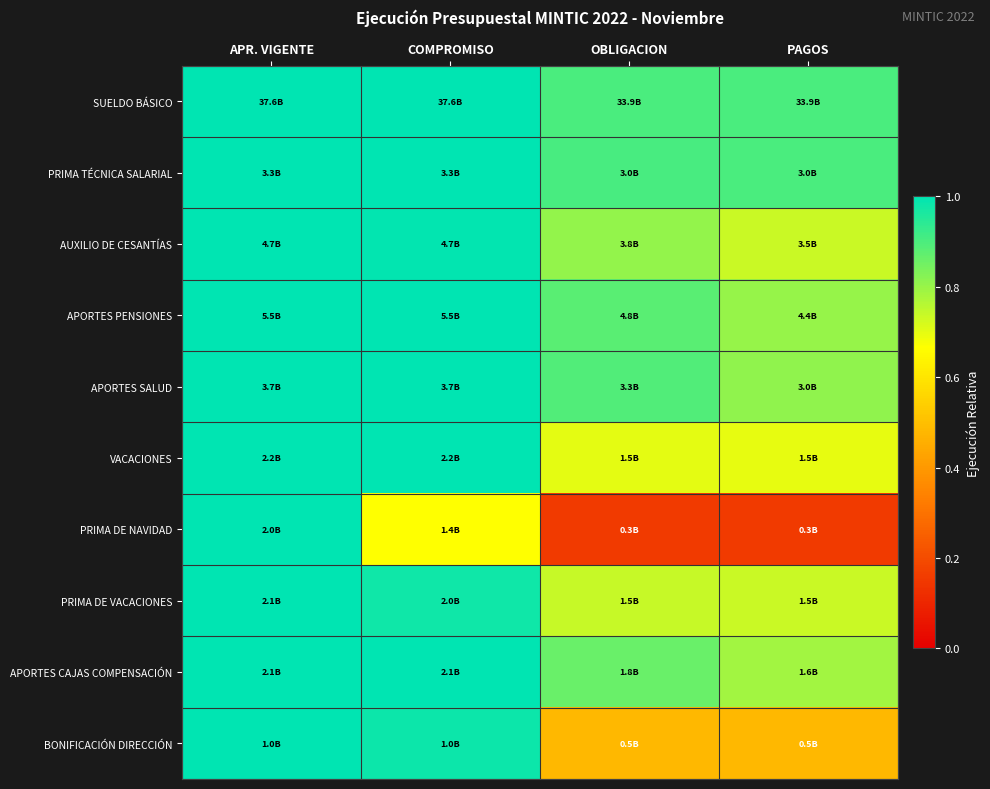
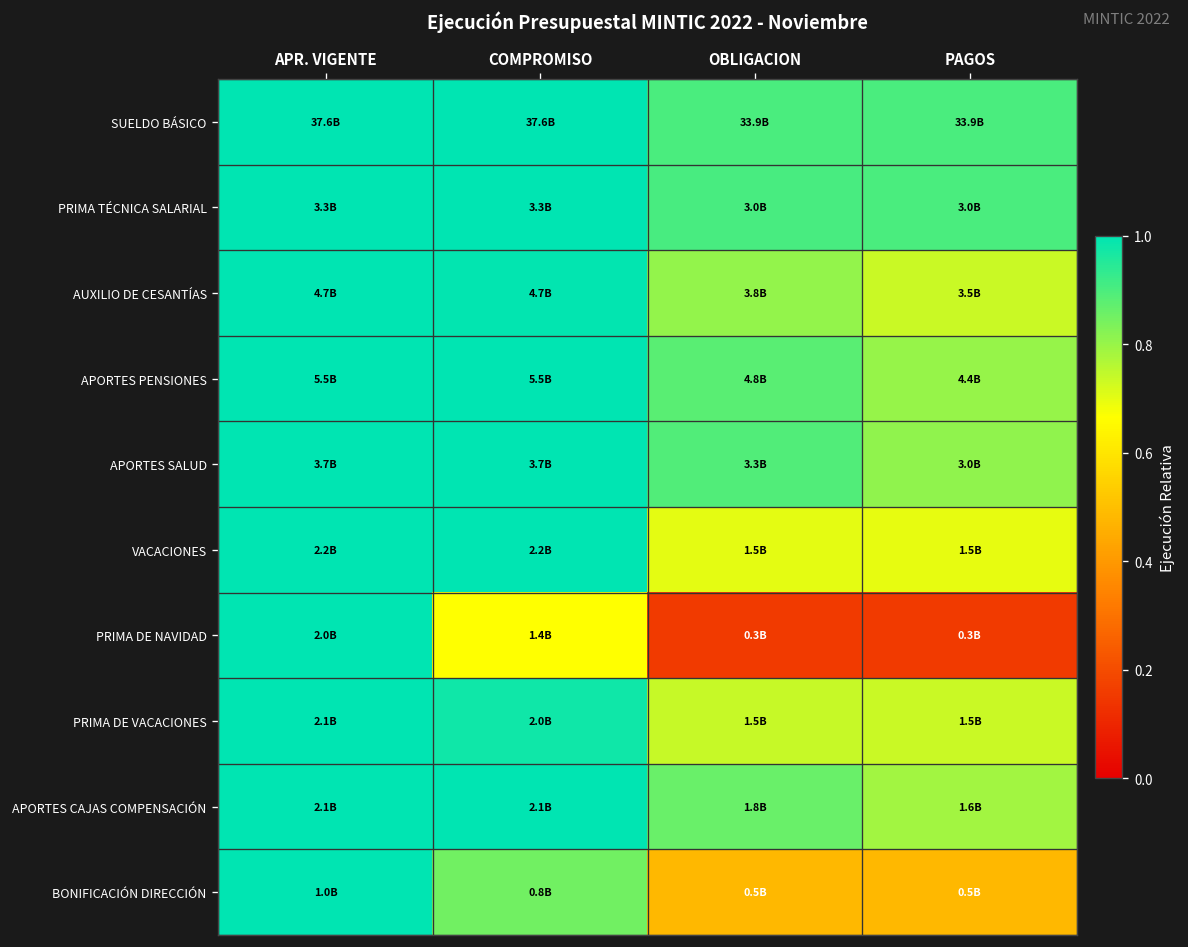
BONIFICACIÓN DIRECCIÓN, COMPROMISO: 1.0B -> 0.8B
